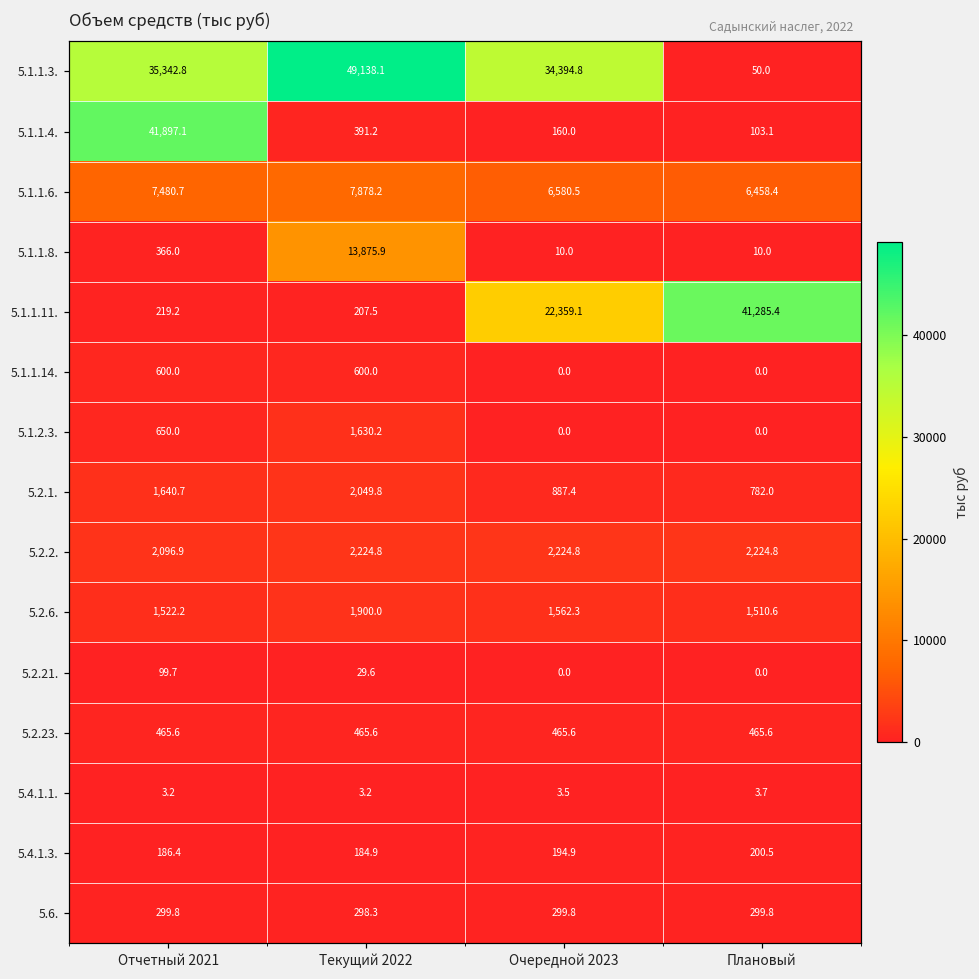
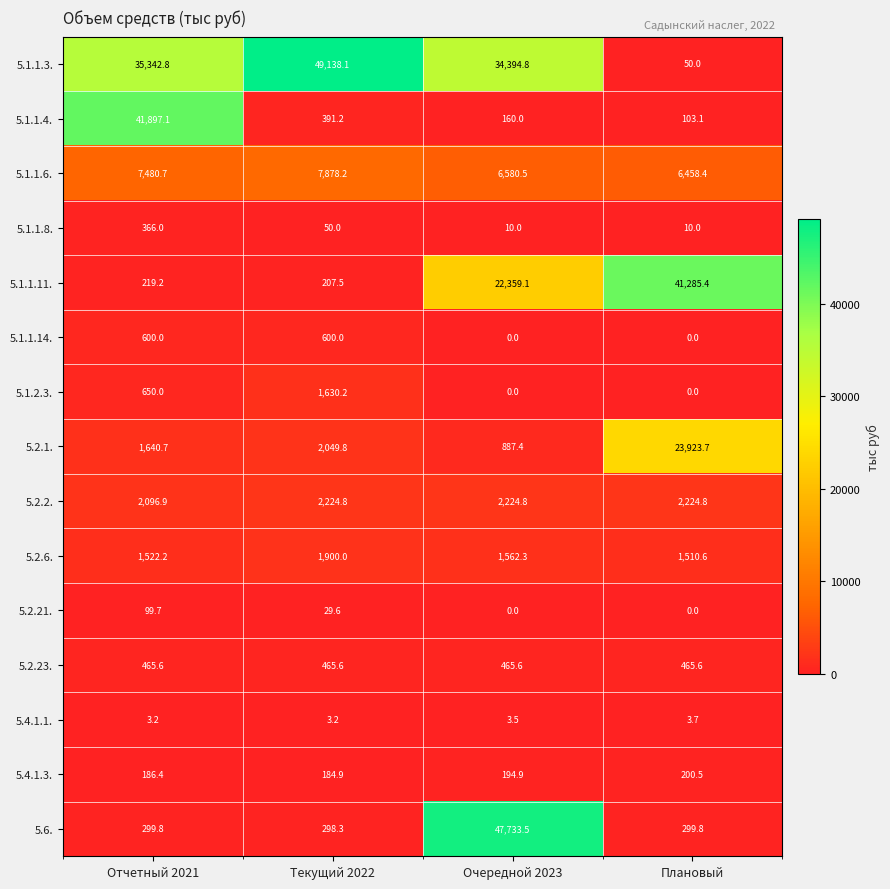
5.1.1.8., Текущий 2022: 13,875.9 -> 50.0
5.2.1., Плановый: 782.0 -> 23,923.7
5.6., Очередной 2023: 299.8 -> 47,733.5
